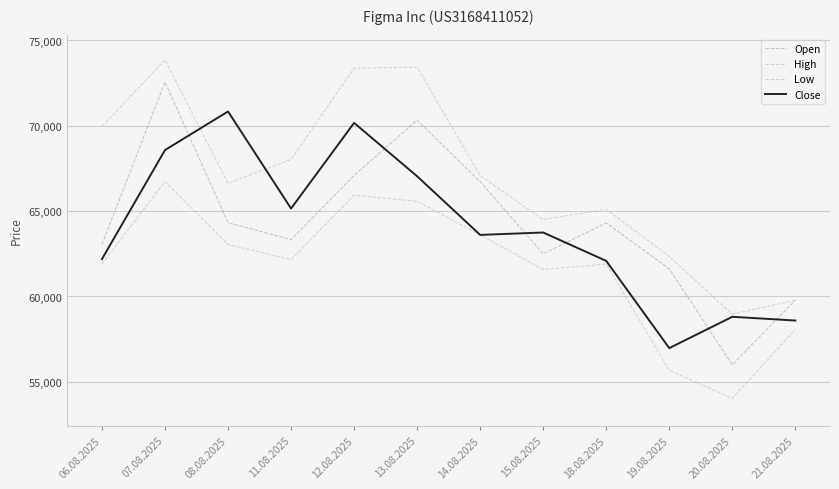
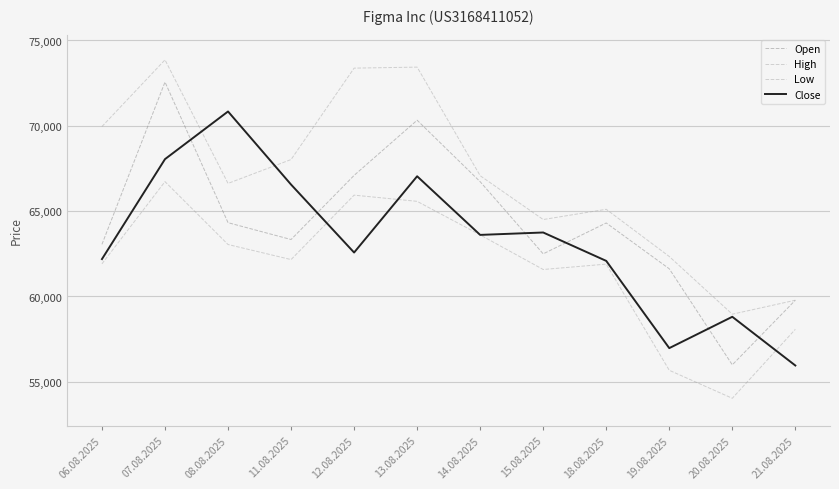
Close, 07.08.2025: 68,600 -> 68,000
Close, 11.08.2025: 65,200 -> 66,600
Close, 12.08.2025: 70,200 -> 62,600
Close, 21.08.2025: 58,600 -> 56,000
